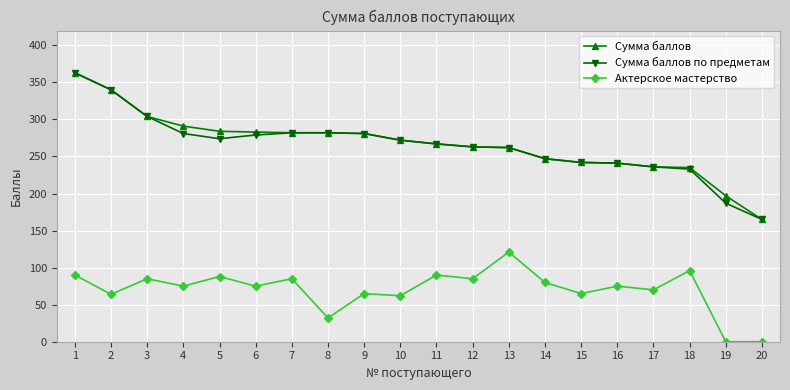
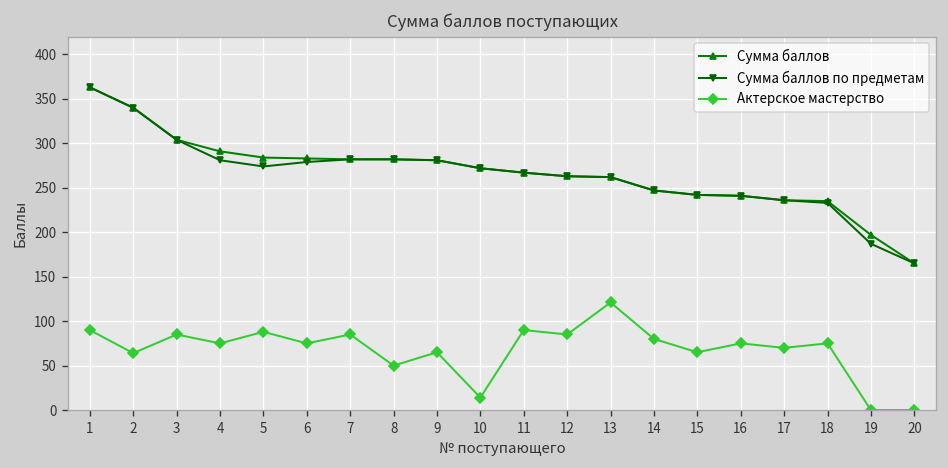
Актерское мастерство, 8: 30 -> 50
Актерское мастерство, 10: 60 -> 10
Актерское мастерство, 18: 100 -> 80
